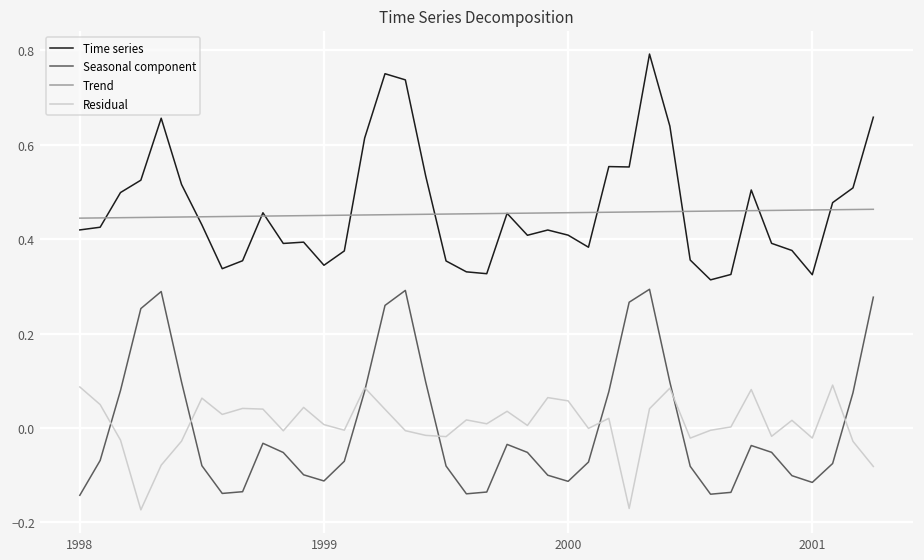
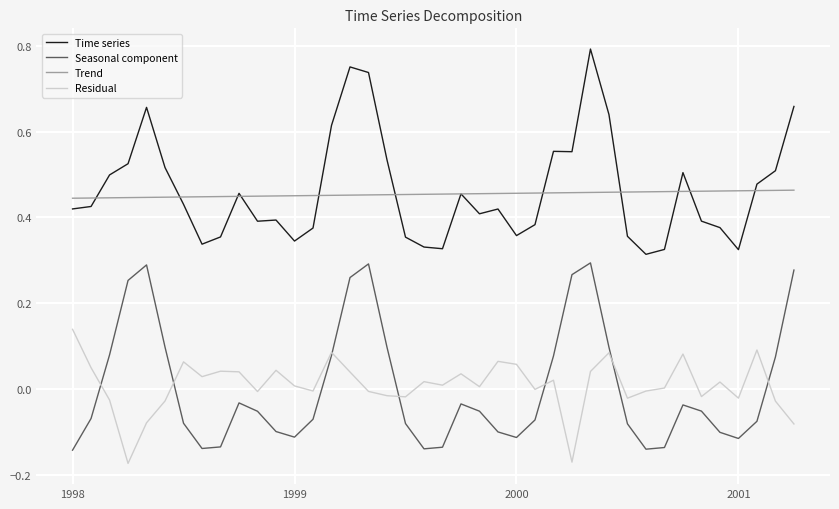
Residual, 1998: 0.09 -> 0.14
Time series, 2000: 0.41 -> 0.36
